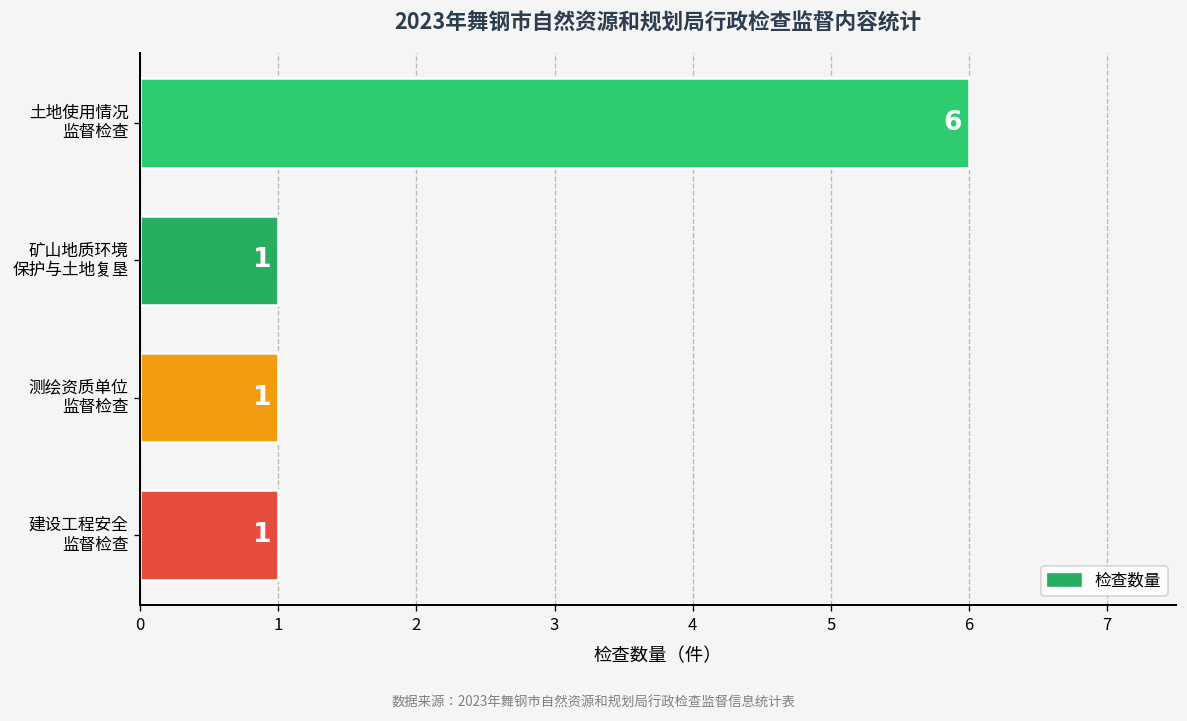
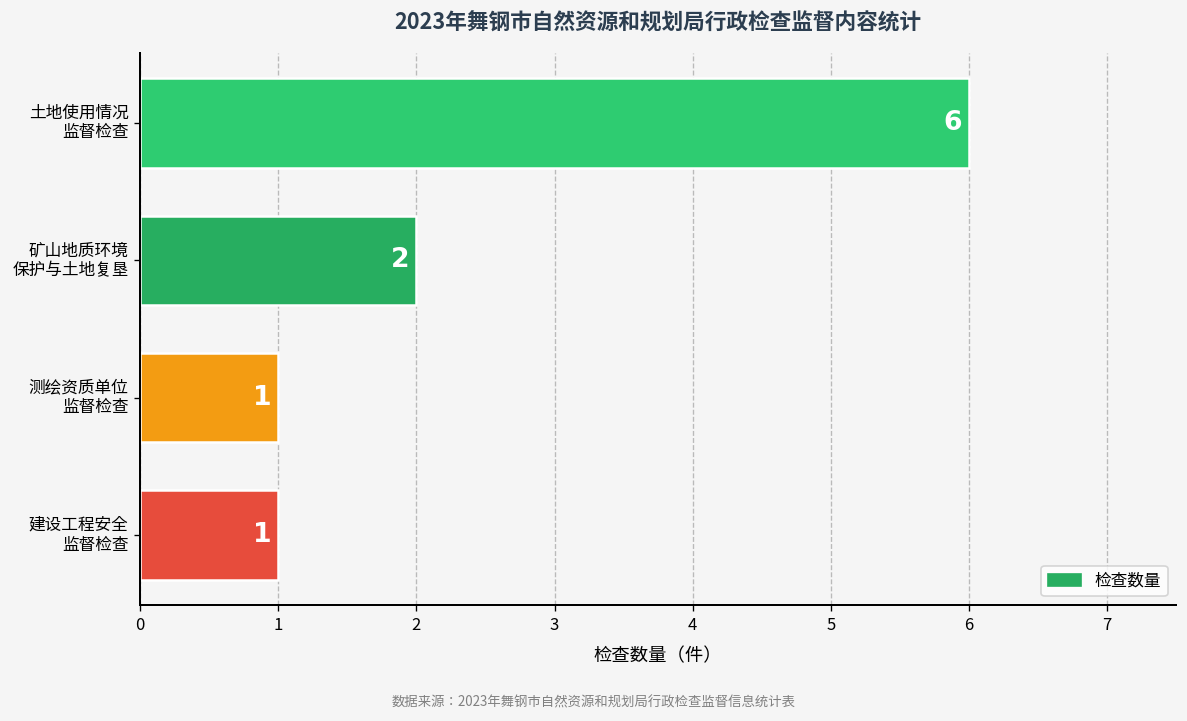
矿山地质环境 保护与土地复垦: 1 -> 2
